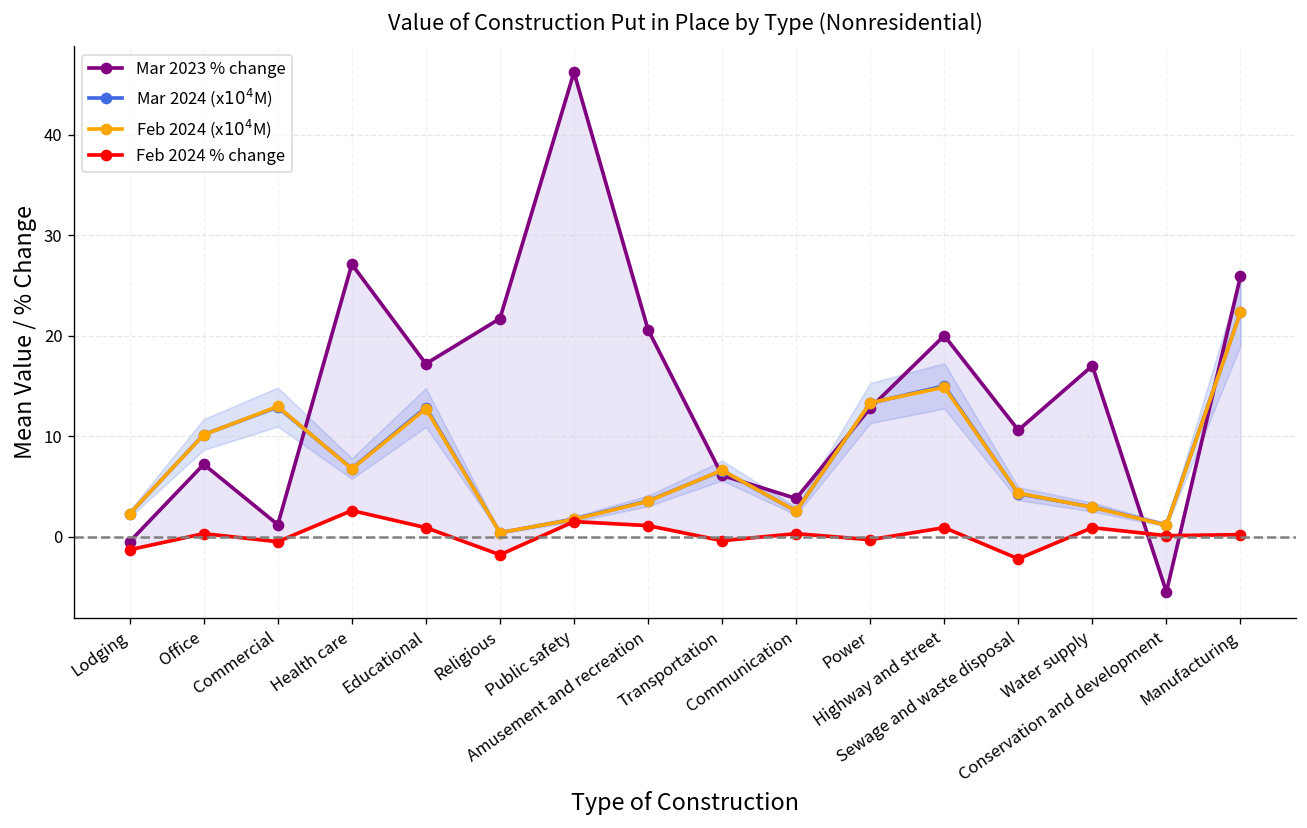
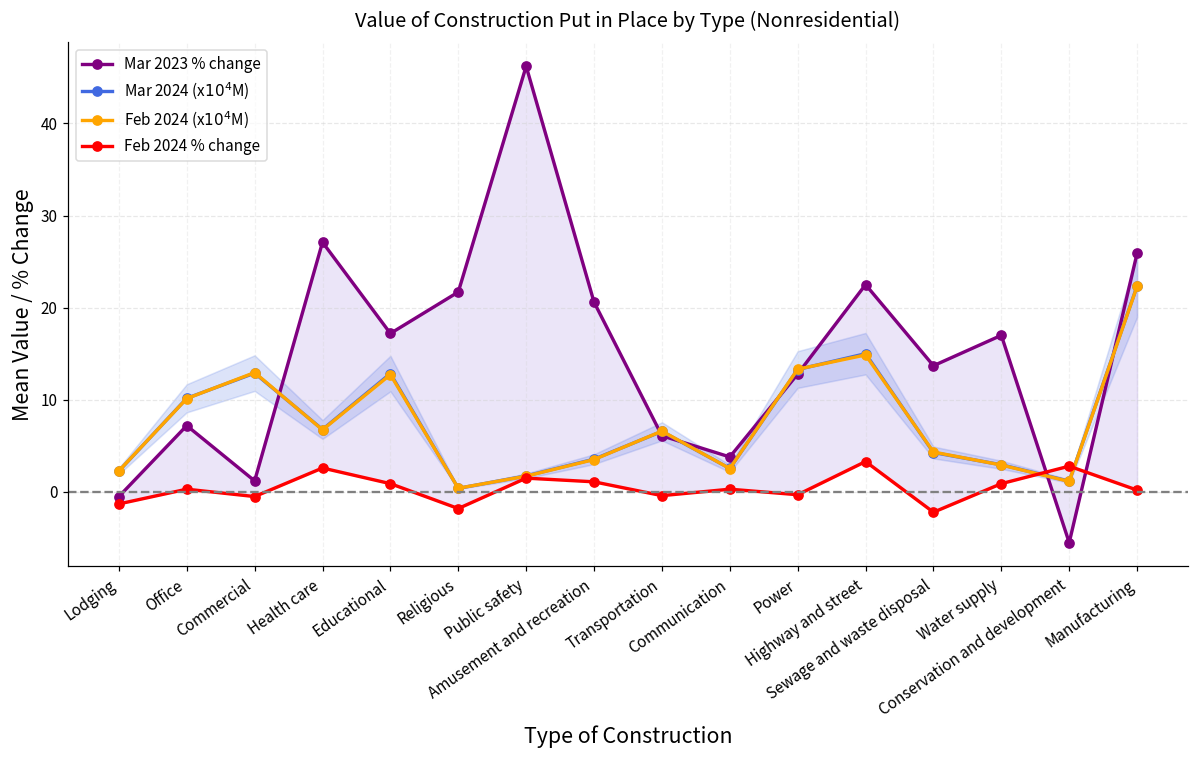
Mar 2023 % change, Highway and street: 20 -> 23
Feb 2024 % change, Highway and street: 1 -> 3
Mar 2023 % change, Sewage and waste disposal: 11 -> 14
Feb 2024 % change, Conservation and development: 0 -> 3
